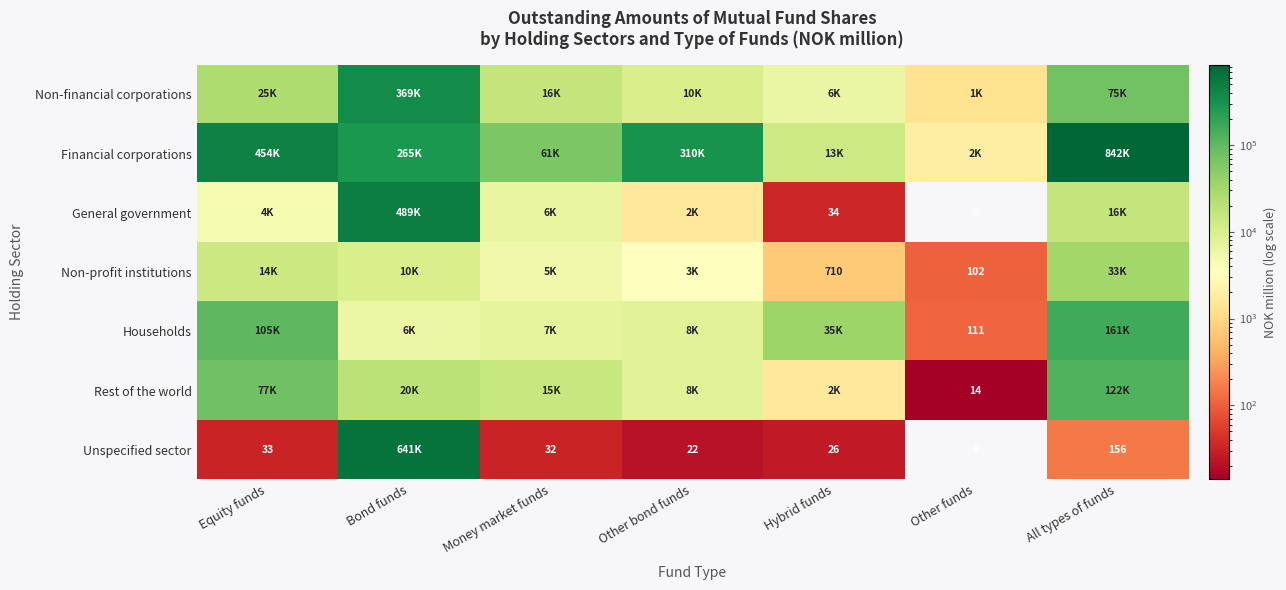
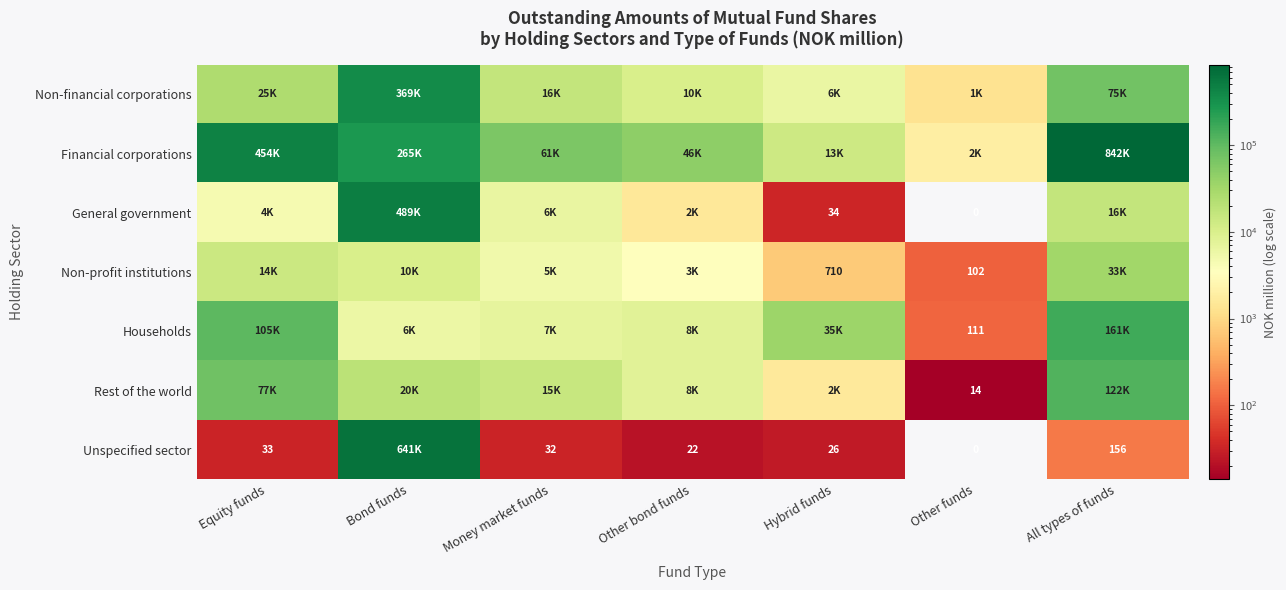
Financial corporations, Other bond funds: 310K -> 46K
